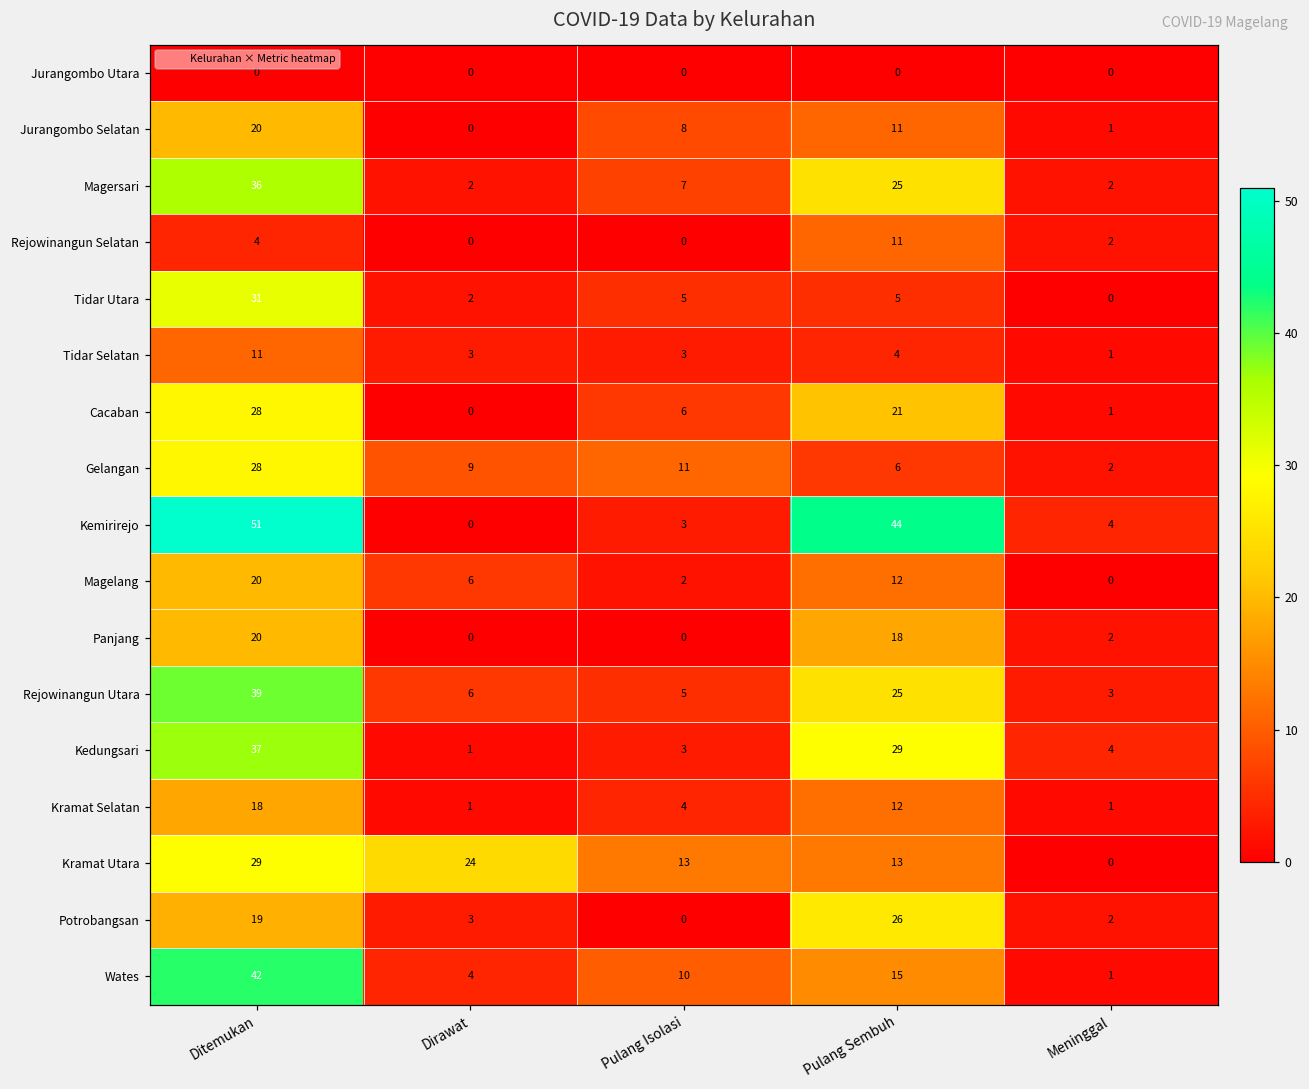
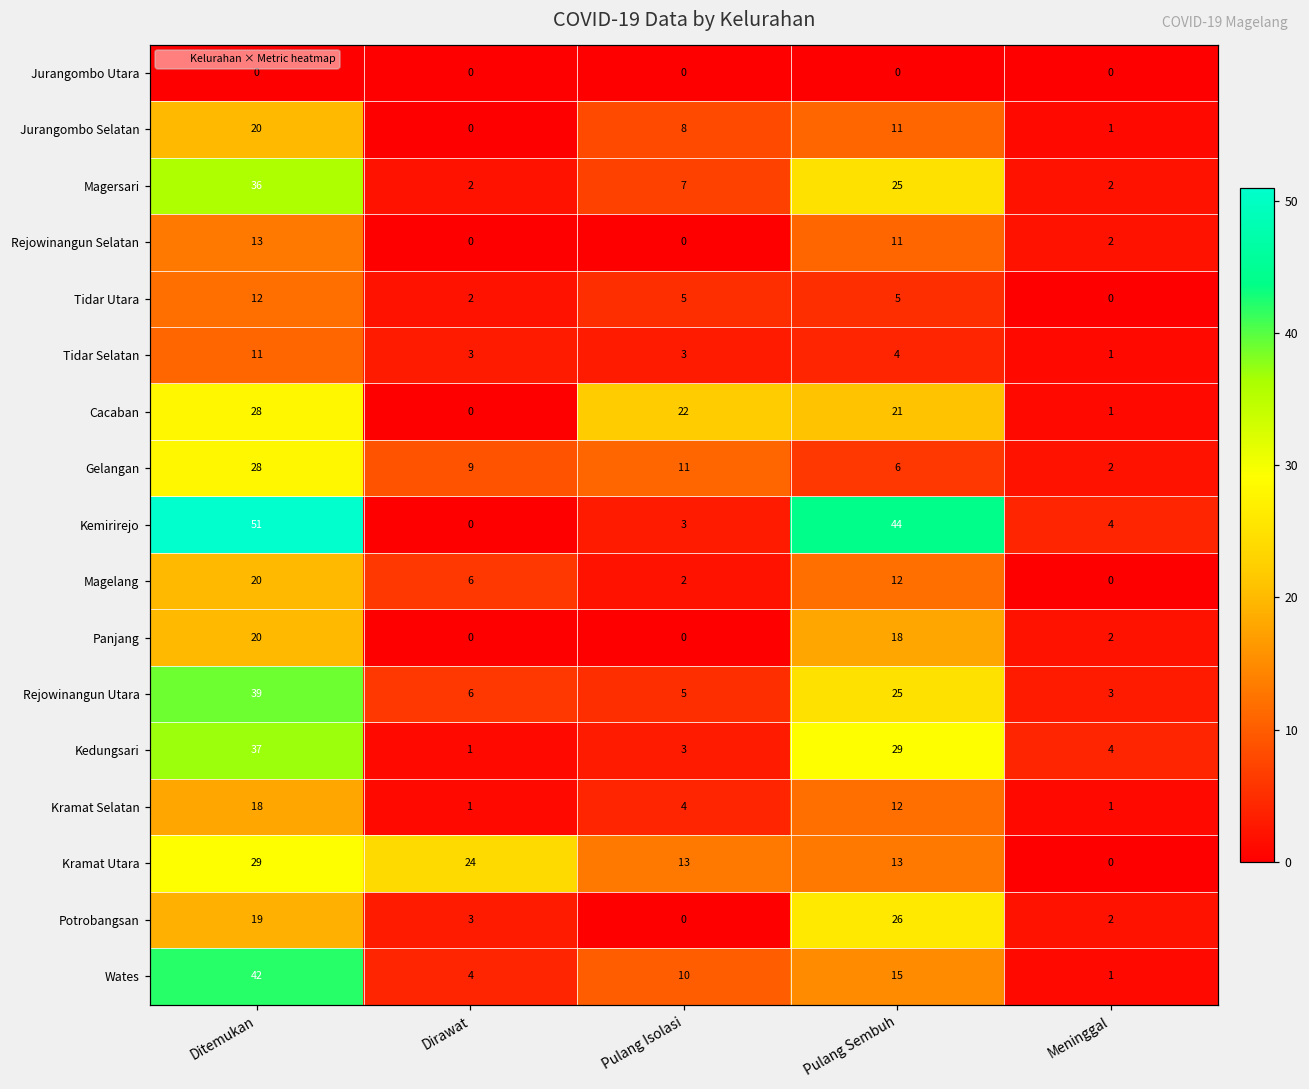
Rejowinangun Selatan, Ditemukan: 4 -> 13
Tidar Utara, Ditemukan: 31 -> 12
Cacaban, Pulang Isolasi: 6 -> 22
